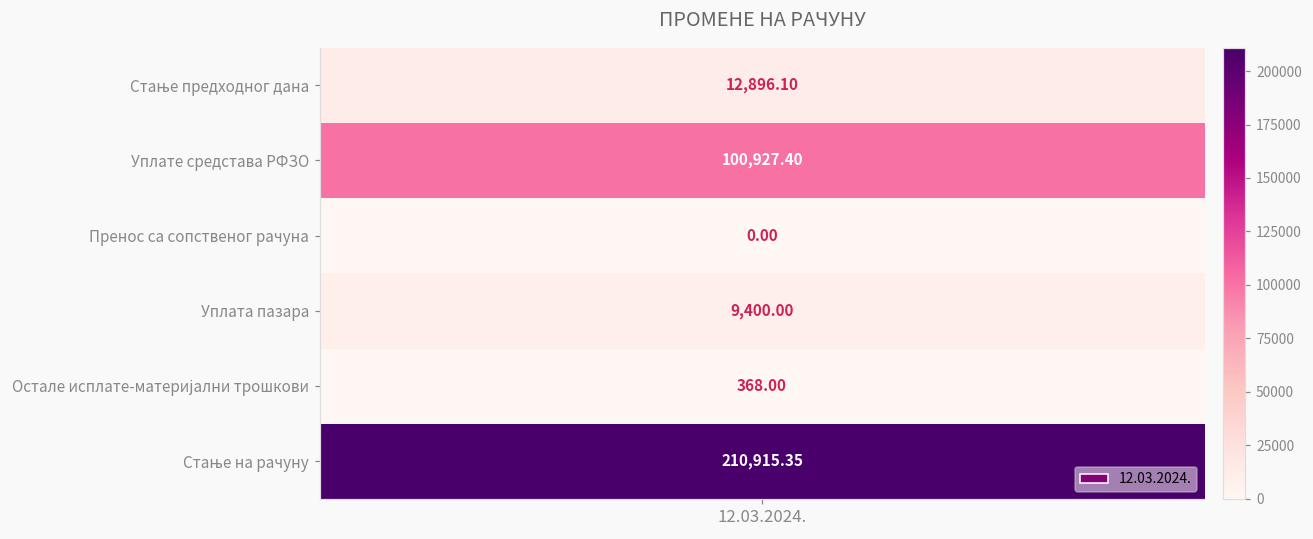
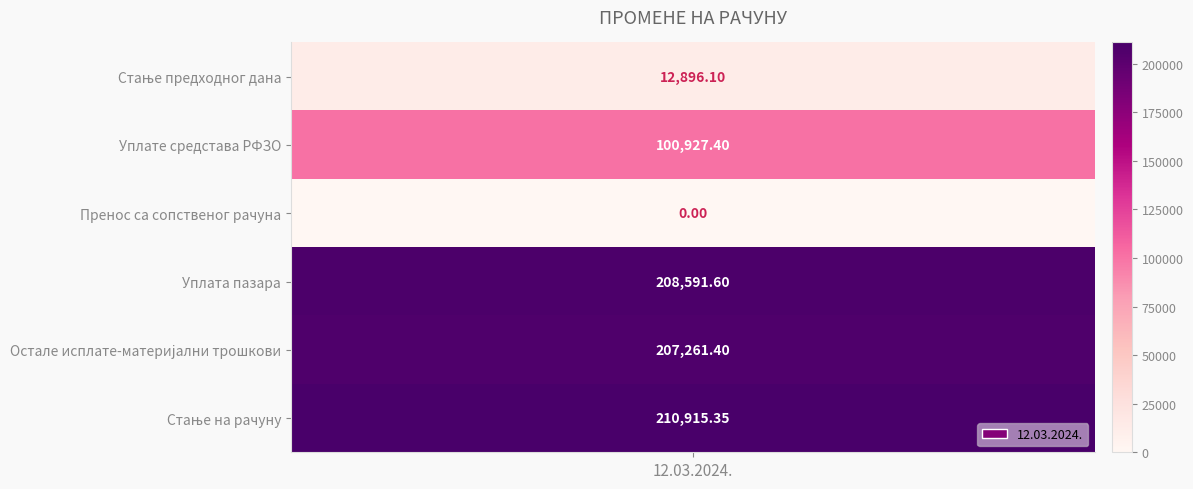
Уплата пазара, 12.03.2024.: 9,400.00 -> 208,591.60
Остале исплате-материјални трошкови, 12.03.2024.: 368.00 -> 207,261.40
